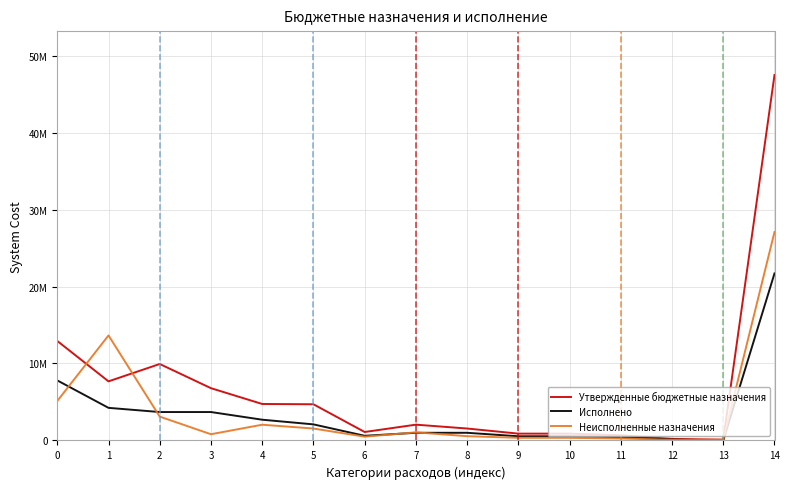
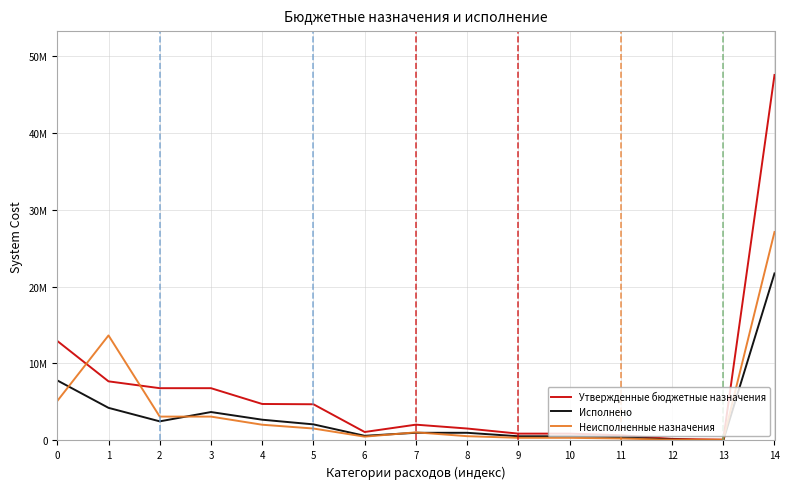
Утвержденные бюджетные назначения, 2: 10000000 -> 7000000
Исполнено, 2: 4000000 -> 2000000
Неисполненные назначения, 3: 1000000 -> 3000000
